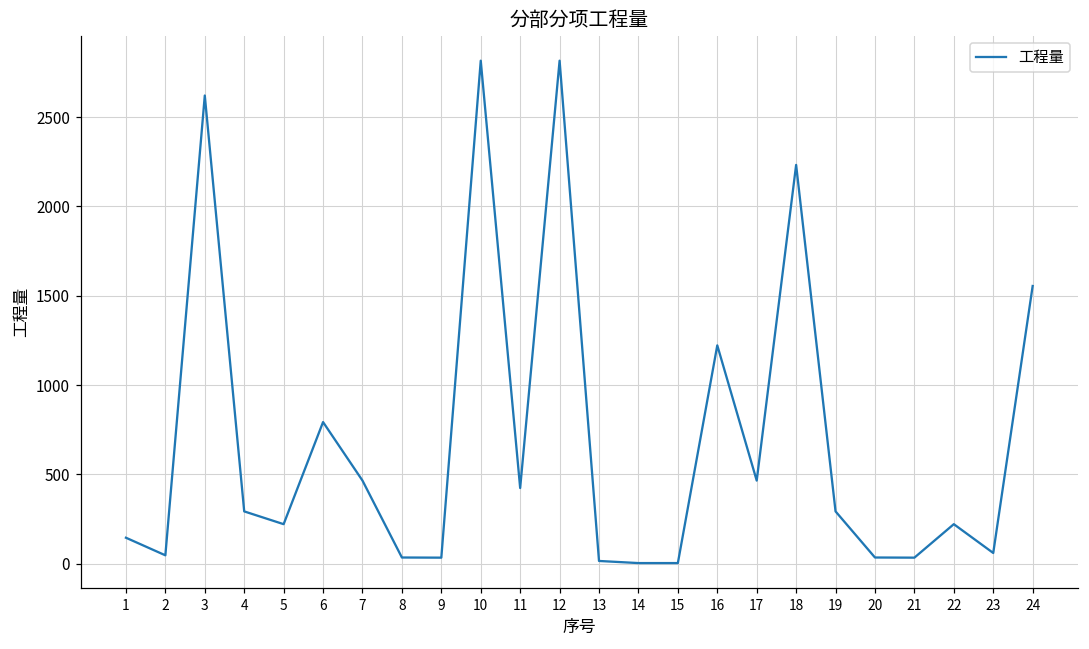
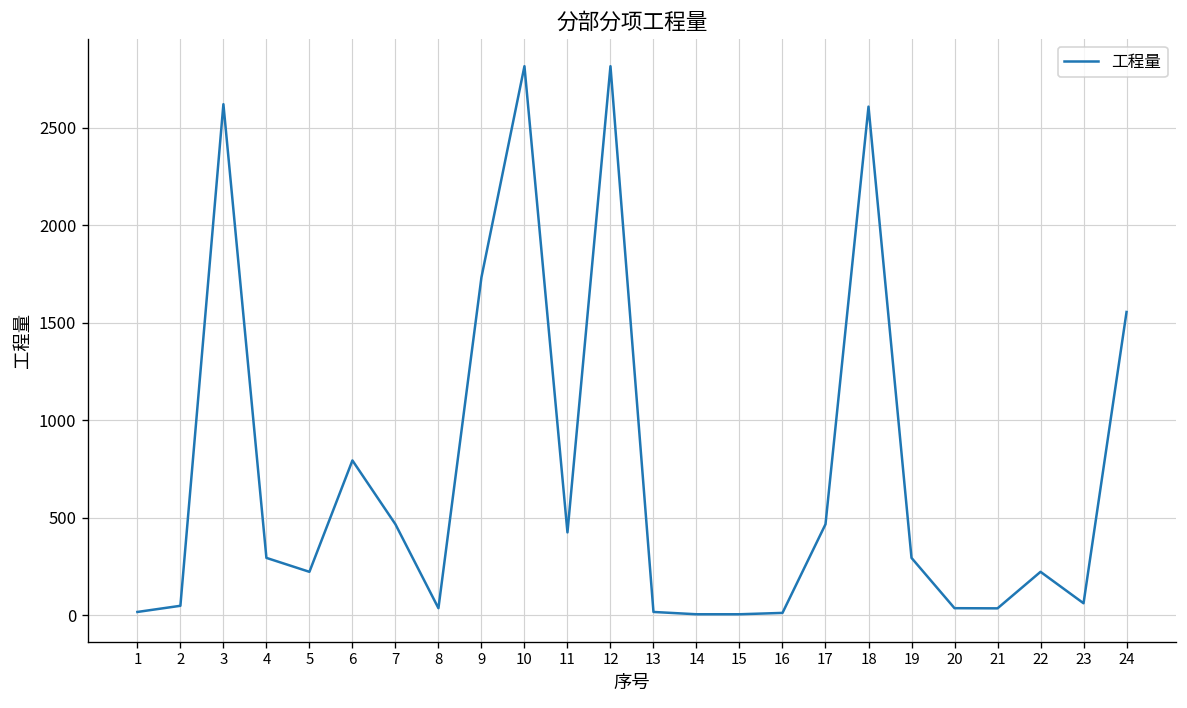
1: 150 -> 20
9: 30 -> 1730
16: 1220 -> 10
18: 2230 -> 2610
